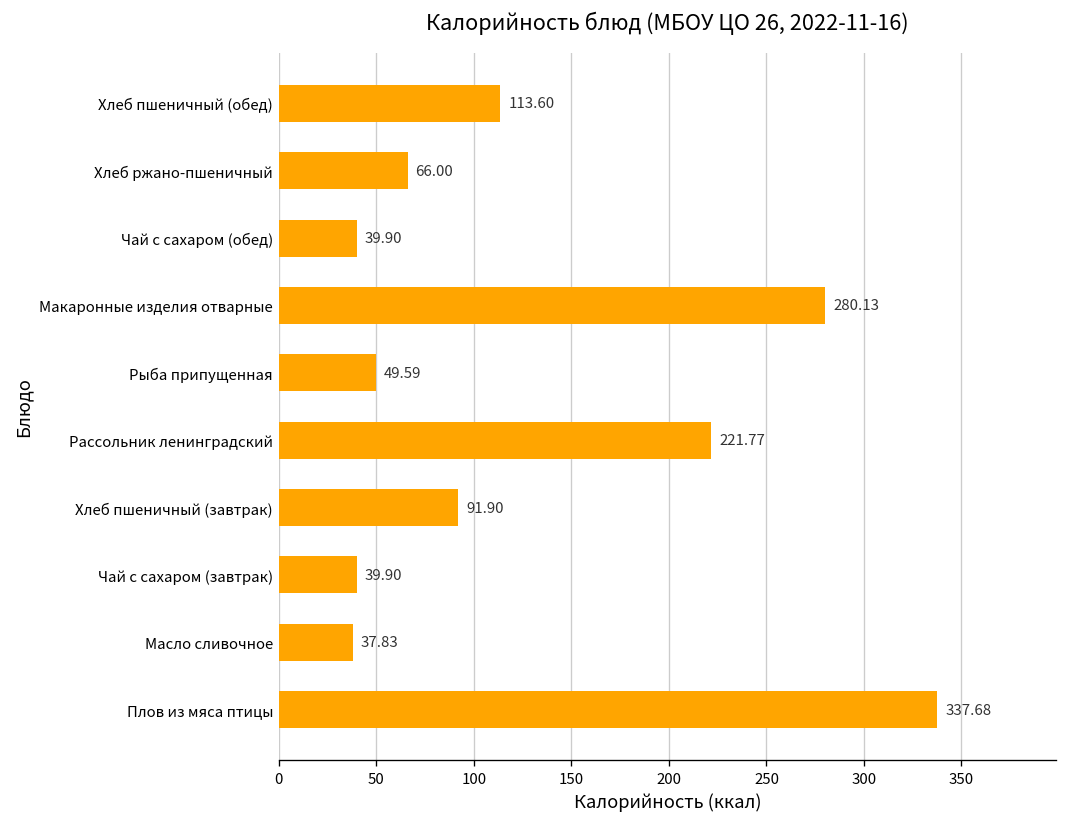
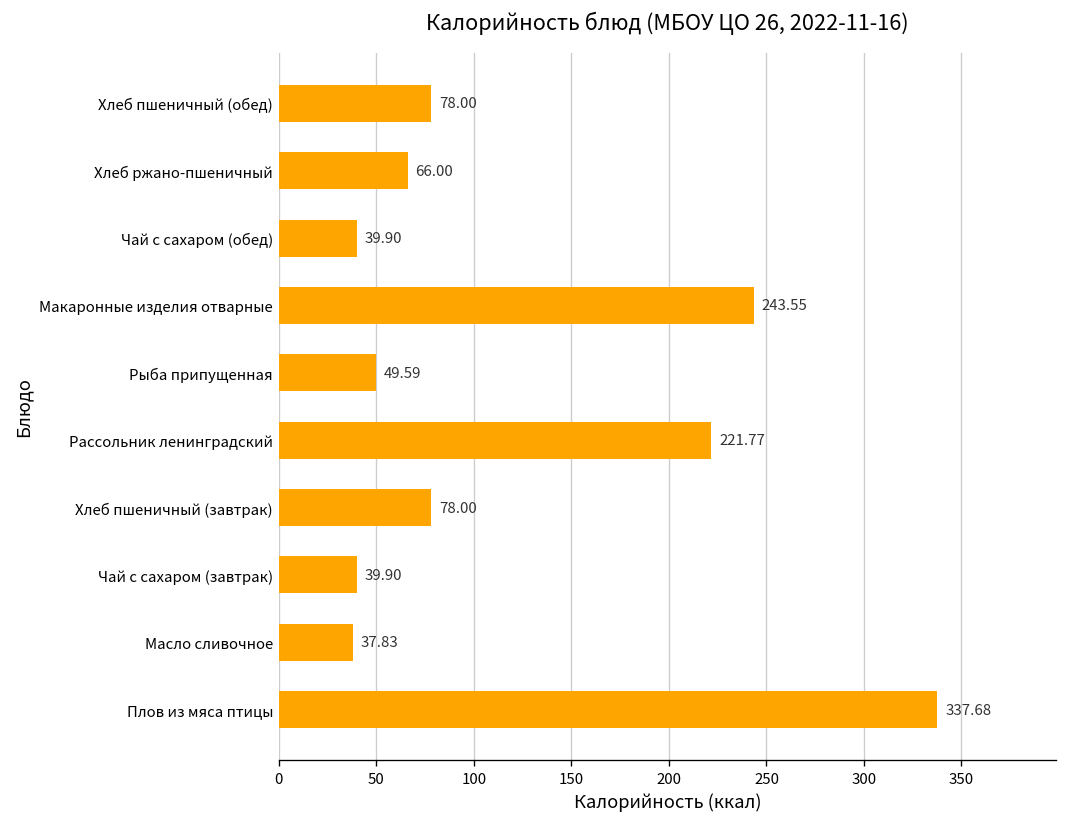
Хлеб пшеничный (обед): 113.60 -> 78.00
Макаронные изделия отварные: 280.13 -> 243.55
Хлеб пшеничный (завтрак): 91.90 -> 78.00
